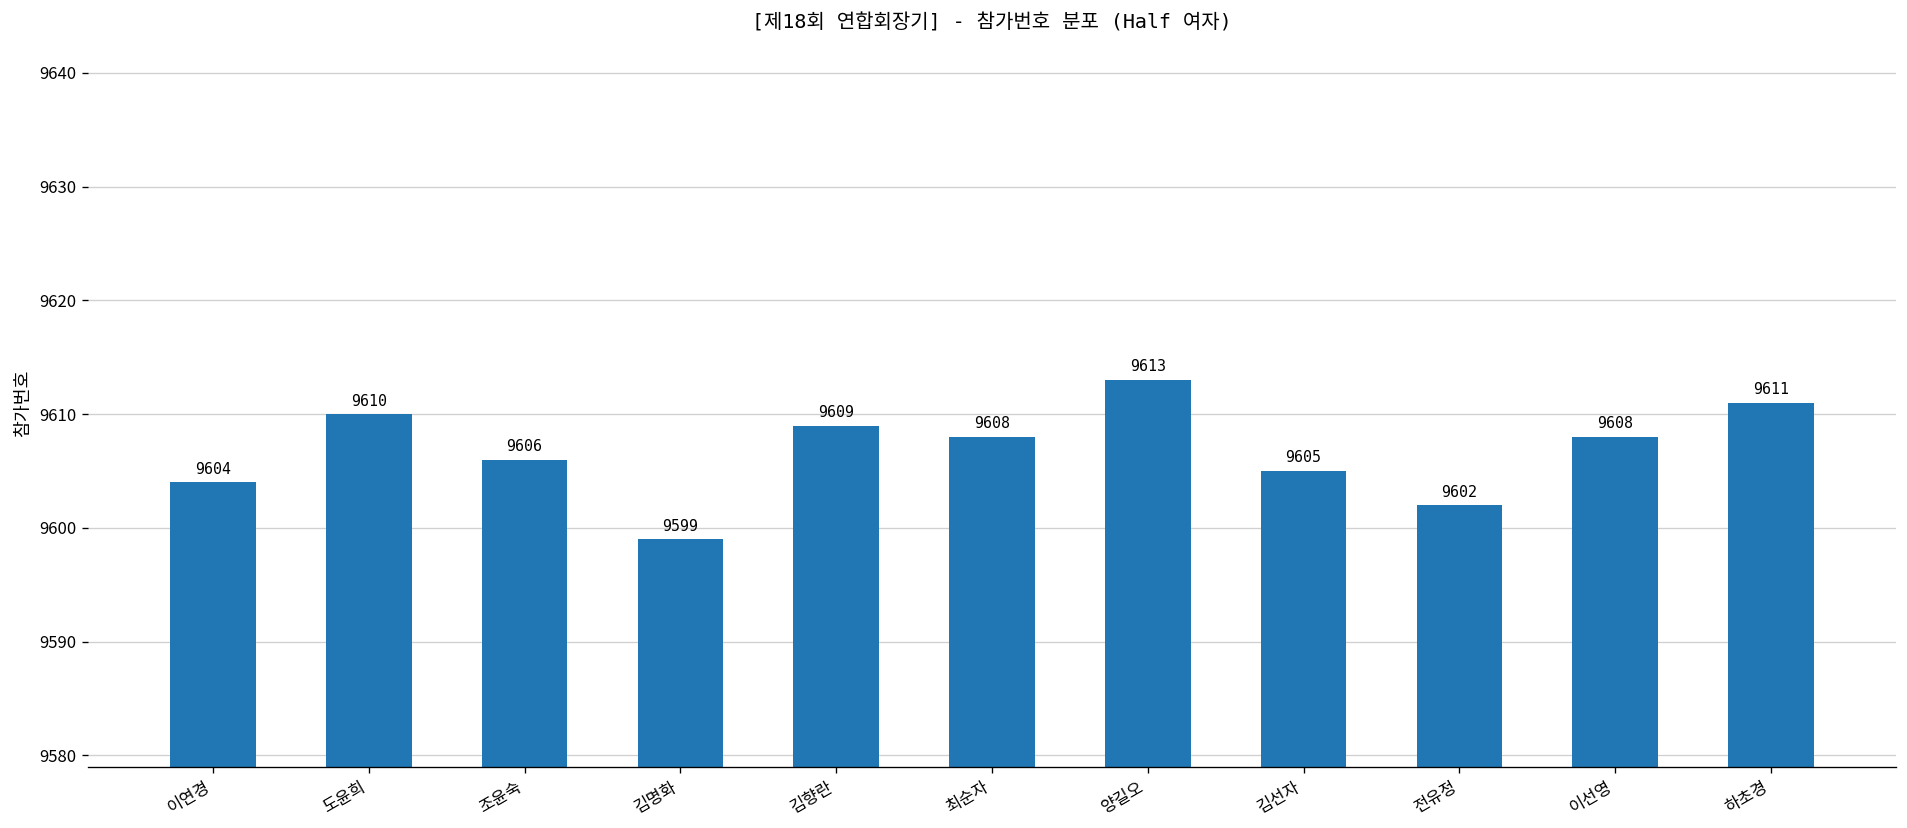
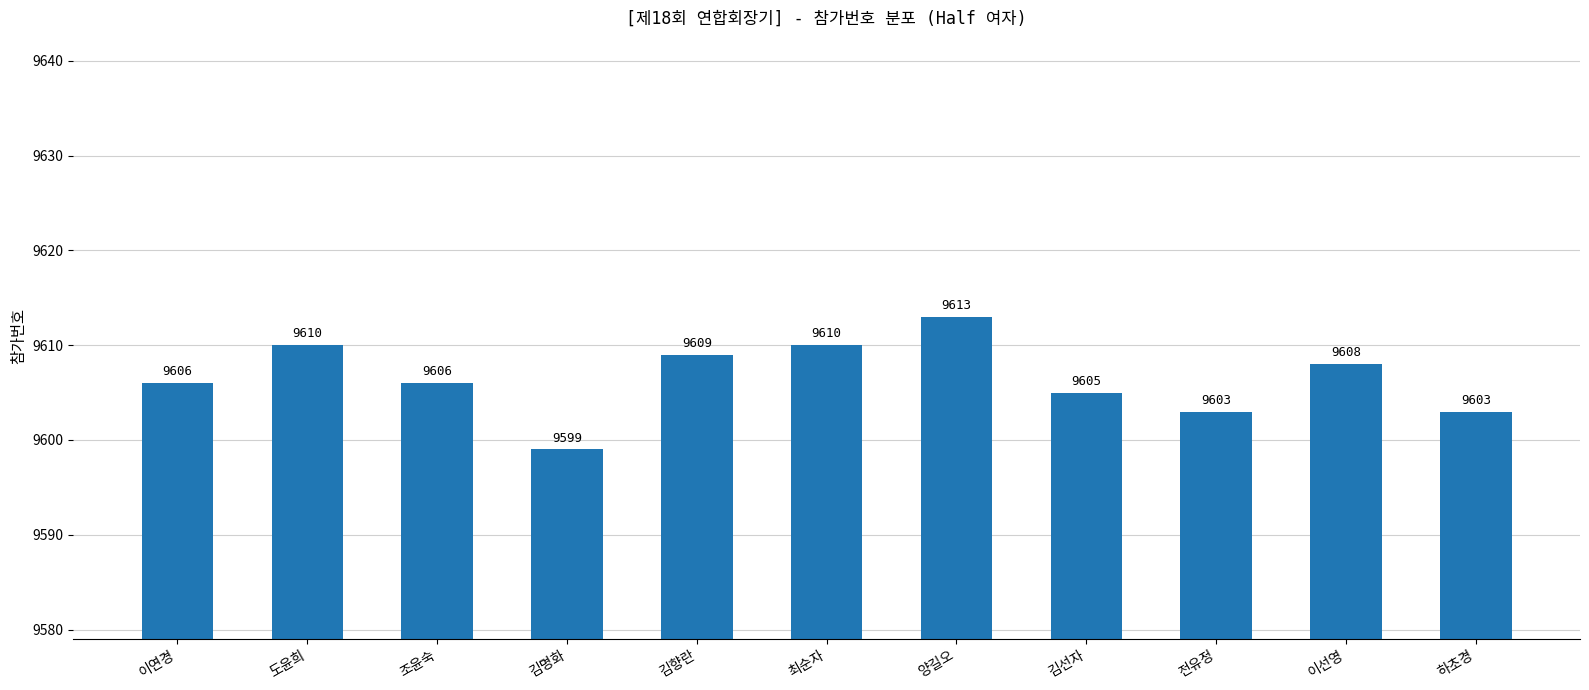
이연경: 9604 -> 9606
최순자: 9608 -> 9610
전유정: 9602 -> 9603
하초경: 9611 -> 9603
